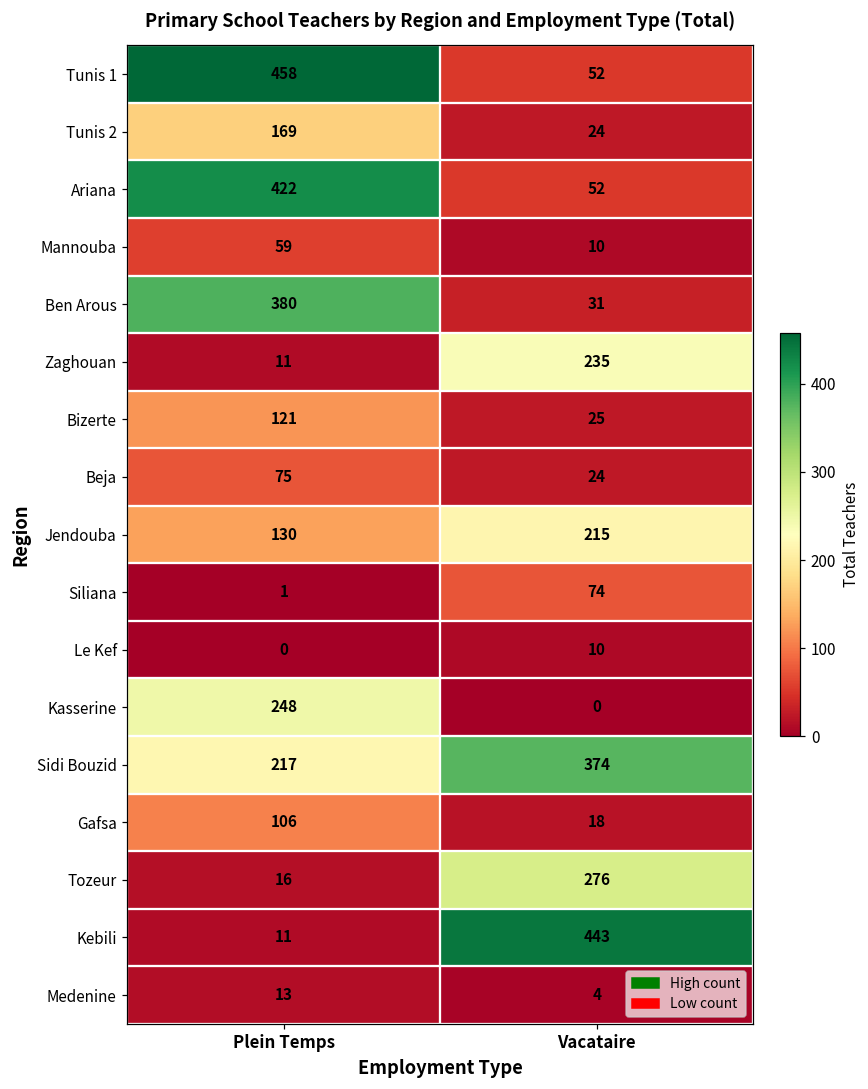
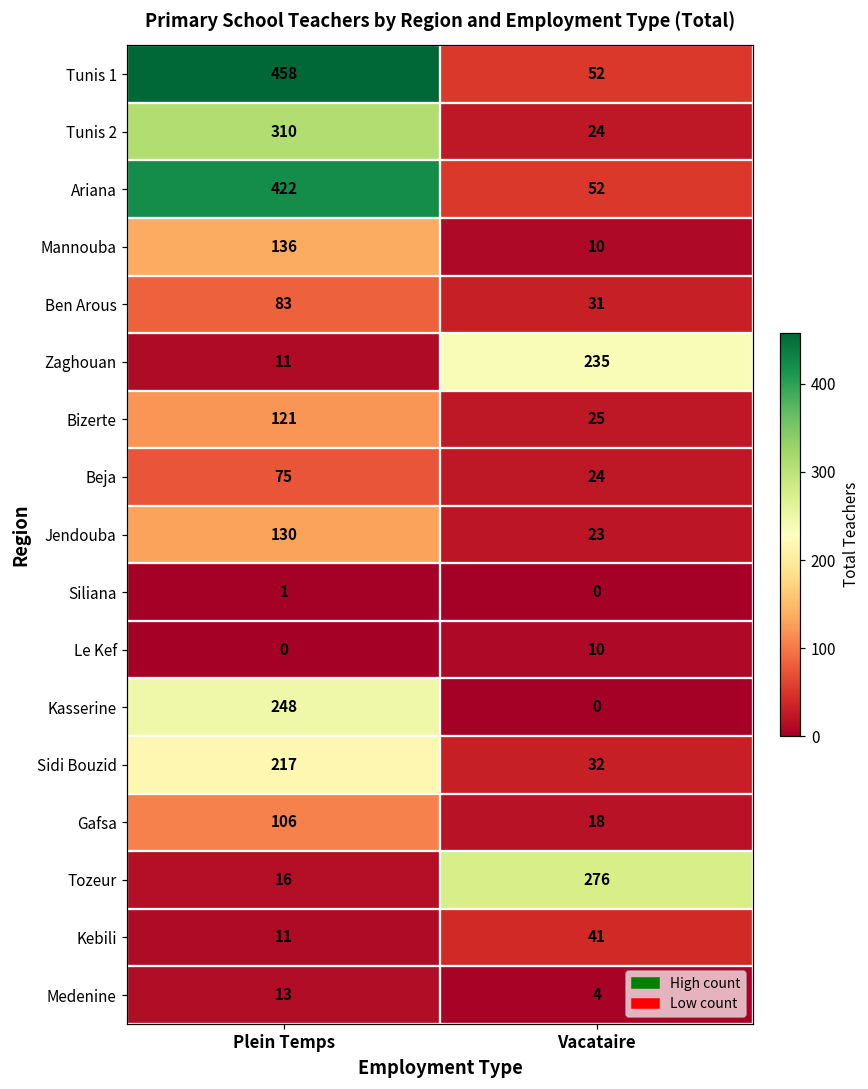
Tunis 2, Plein Temps: 169 -> 310
Mannouba, Plein Temps: 59 -> 136
Ben Arous, Plein Temps: 380 -> 83
Jendouba, Vacataire: 215 -> 23
Siliana, Vacataire: 74 -> 0
Sidi Bouzid, Vacataire: 374 -> 32
Kebili, Vacataire: 443 -> 41
